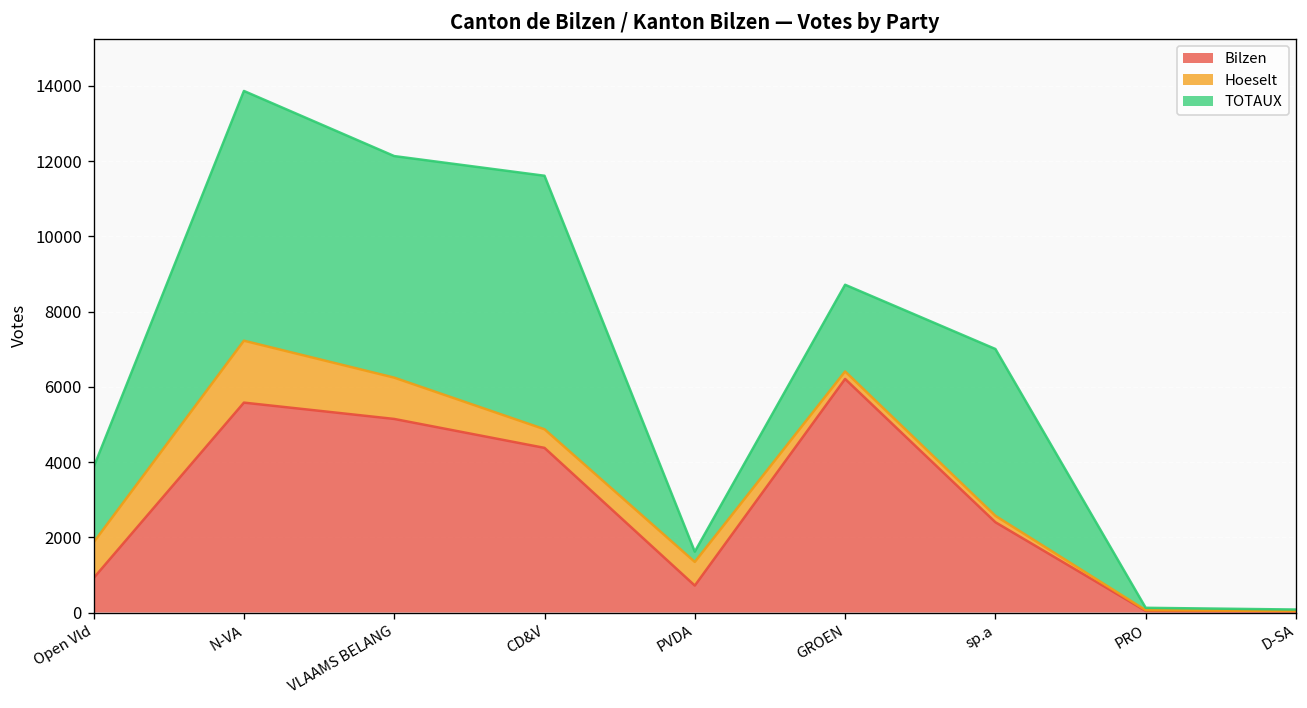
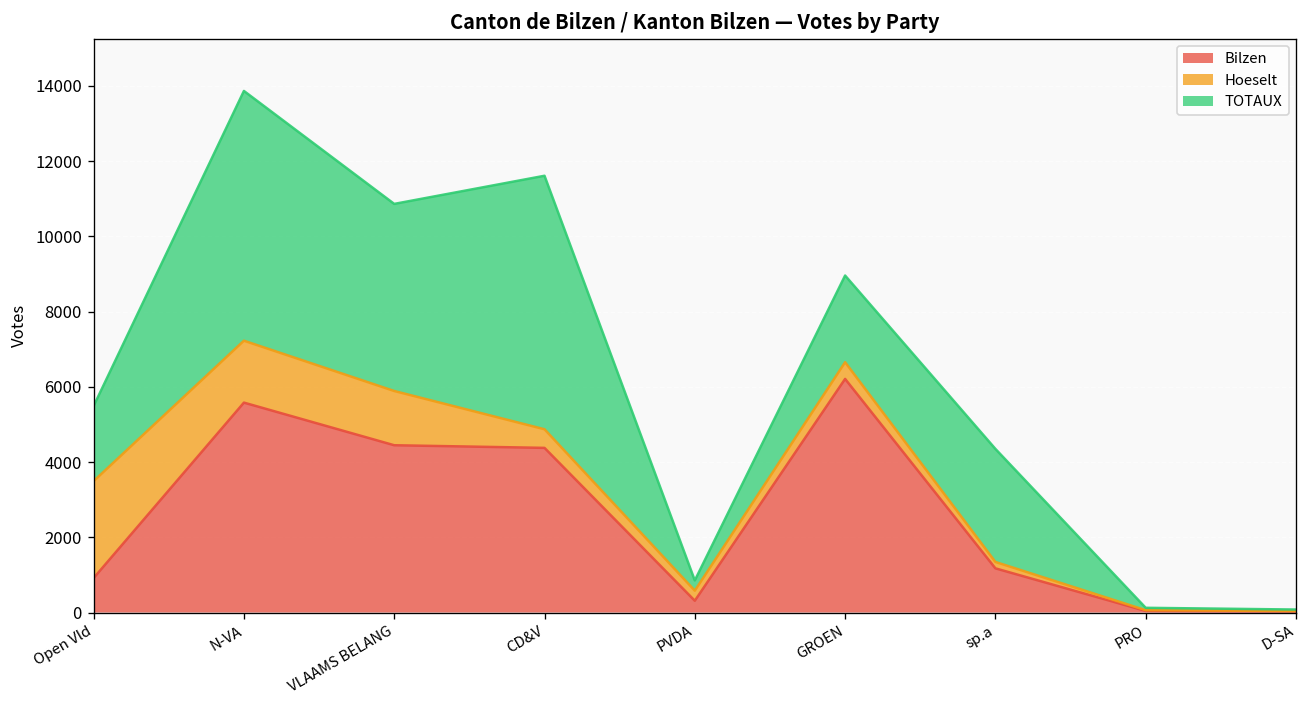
Hoeselt, Open Vld: 1000 -> 2600
Bilzen, VLAAMS BELANG: 5100 -> 4400
Hoeselt, VLAAMS BELANG: 1100 -> 1400
TOTAUX, VLAAMS BELANG: 5900 -> 5000
Bilzen, PVDA: 700 -> 300
Hoeselt, PVDA: 600 -> 300
Hoeselt, GROEN: 200 -> 400
Bilzen, sp.a: 2400 -> 1200
TOTAUX, sp.a: 4400 -> 3000
